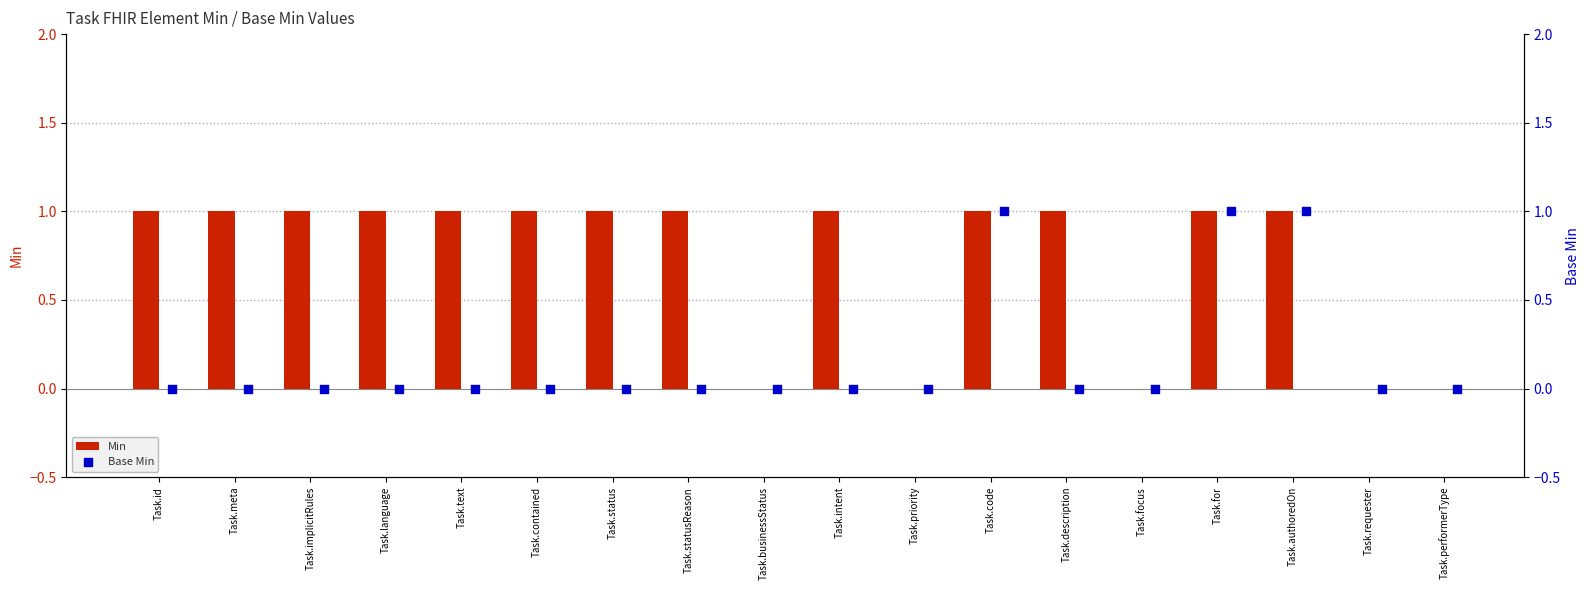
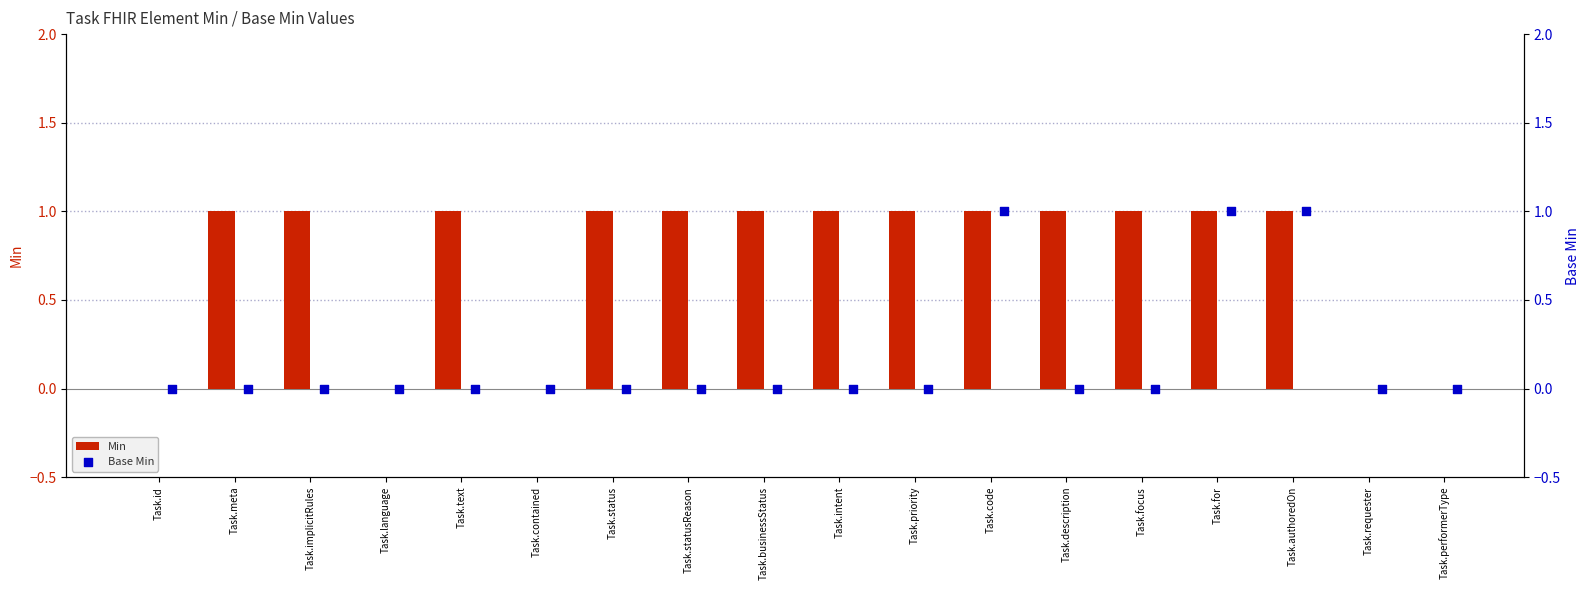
Min, Task.id: 1 -> 0
Min, Task.language: 1 -> 0
Min, Task.contained: 1 -> 0
Min, Task.businessStatus: 0 -> 1
Min, Task.priority: 0 -> 1
Min, Task.focus: 0 -> 1
